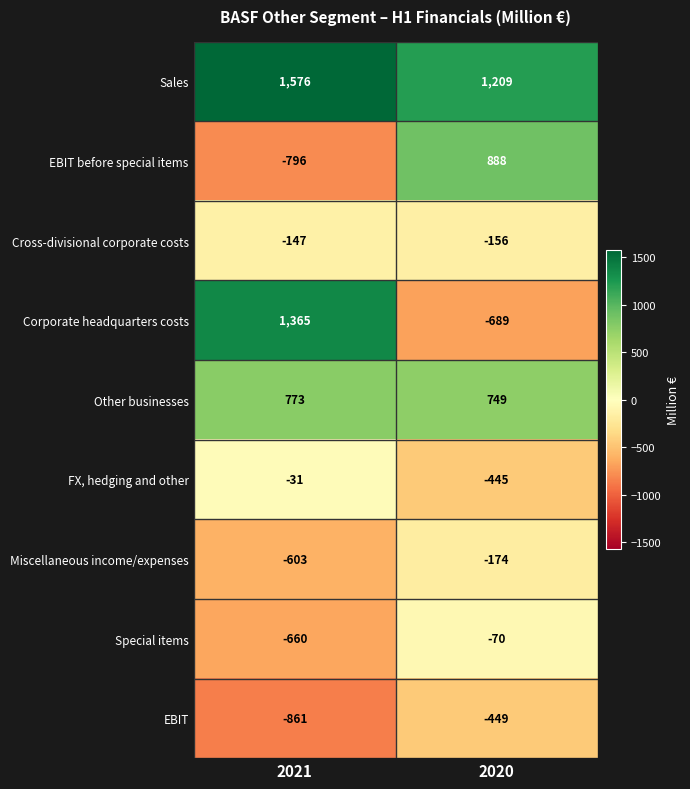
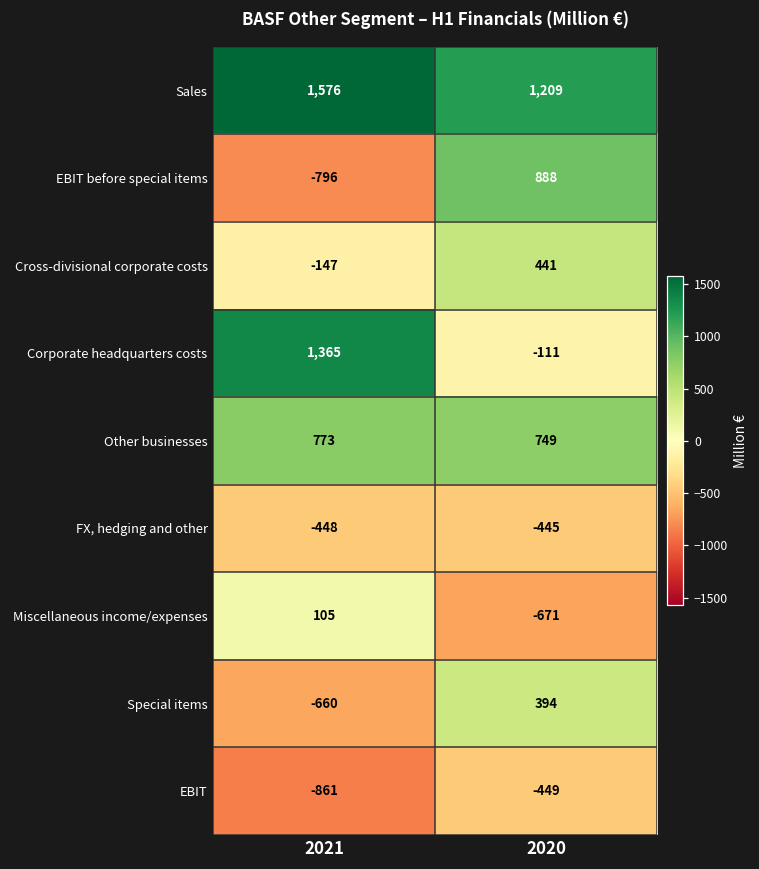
Cross-divisional corporate costs, 2020: -156 -> 441
Corporate headquarters costs, 2020: -689 -> -111
FX, hedging and other, 2021: -31 -> -448
Miscellaneous income/expenses, 2021: -603 -> 105
Miscellaneous income/expenses, 2020: -174 -> -671
Special items, 2020: -70 -> 394
